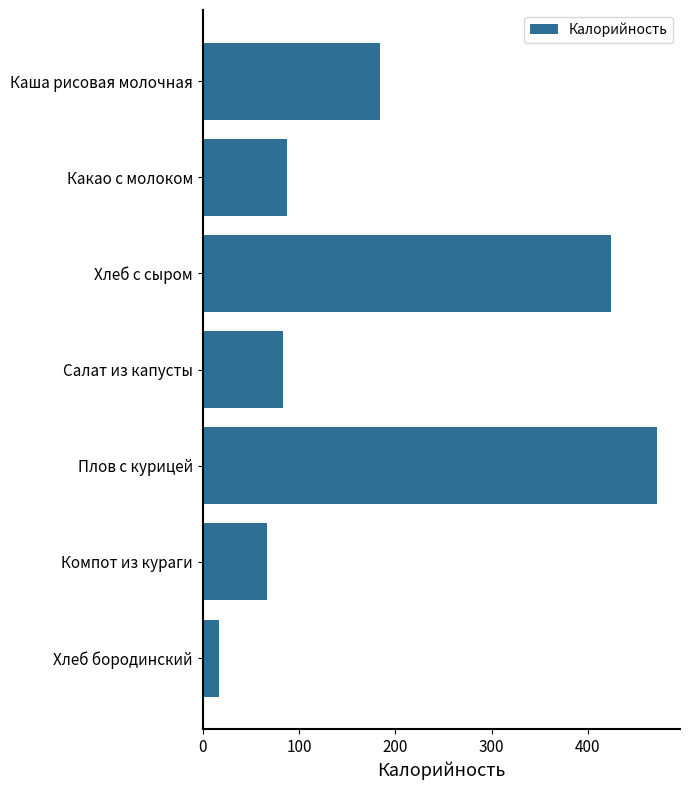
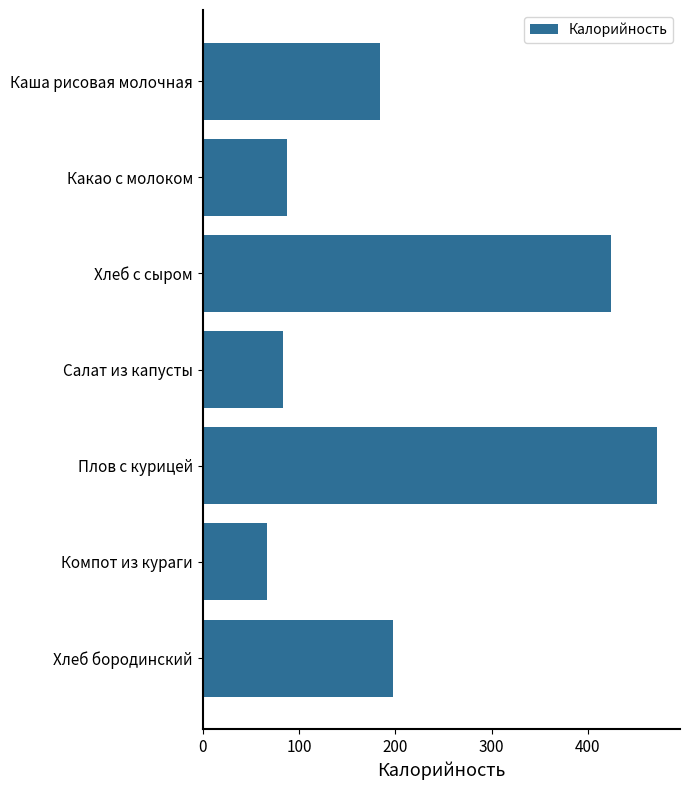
Хлеб бородинский: 20 -> 200
